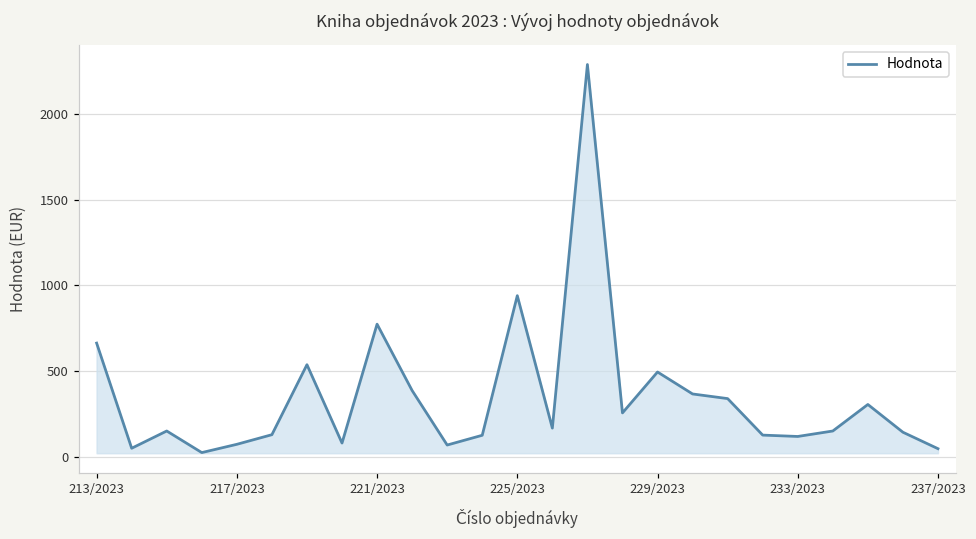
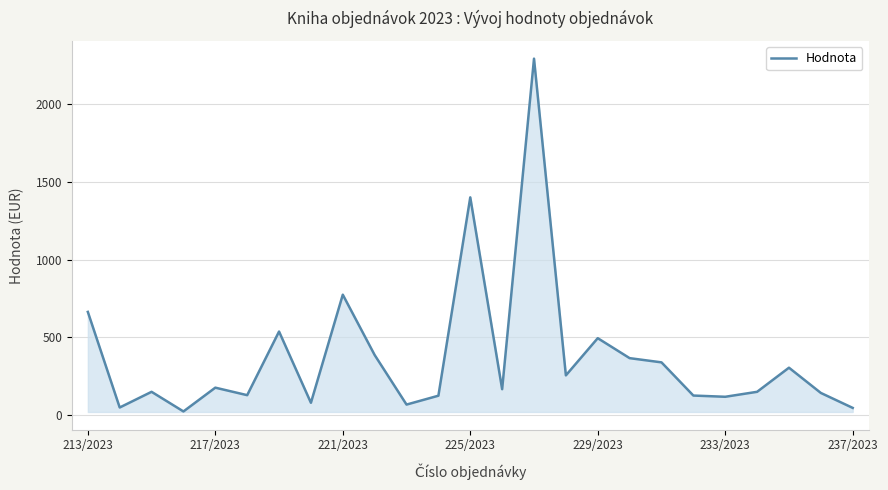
217/2023: 70 -> 180
225/2023: 940 -> 1400
